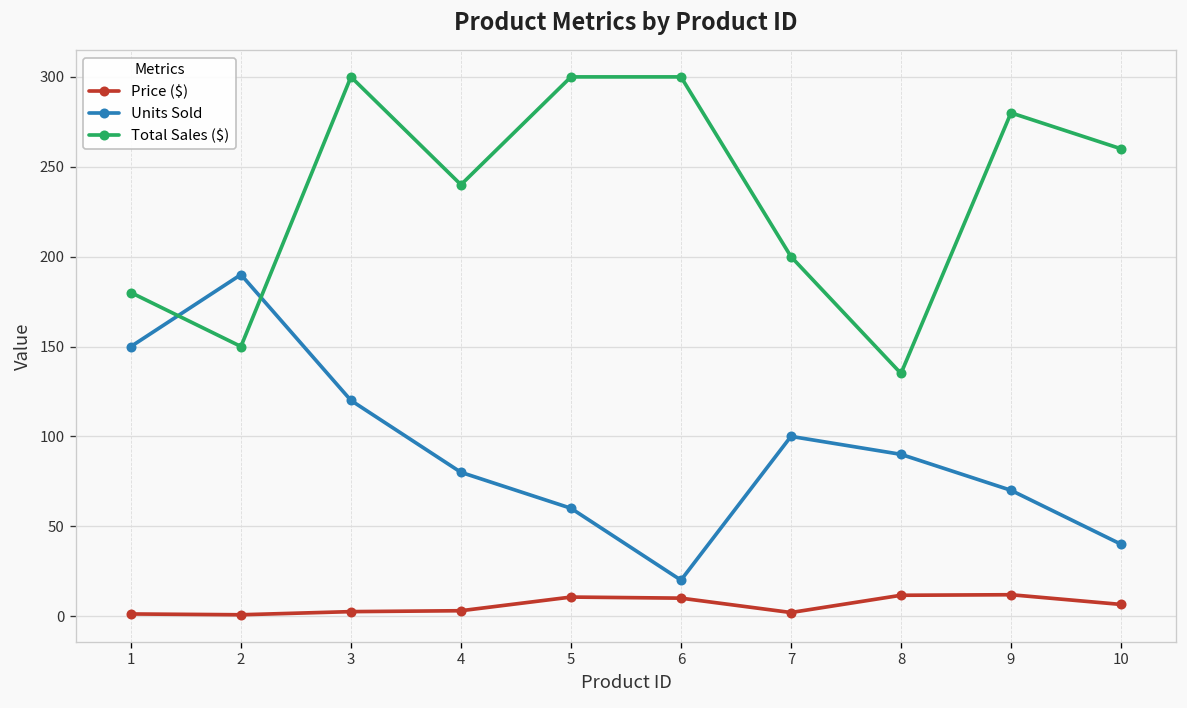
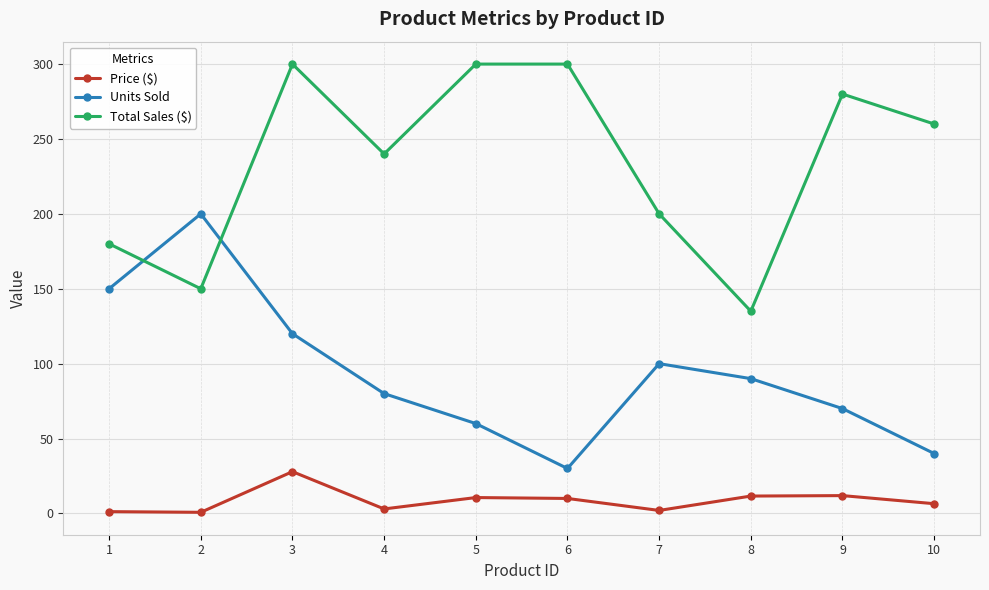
Units Sold, 2: 190 -> 200
Price ($), 3: 3 -> 28
Units Sold, 6: 20 -> 30
